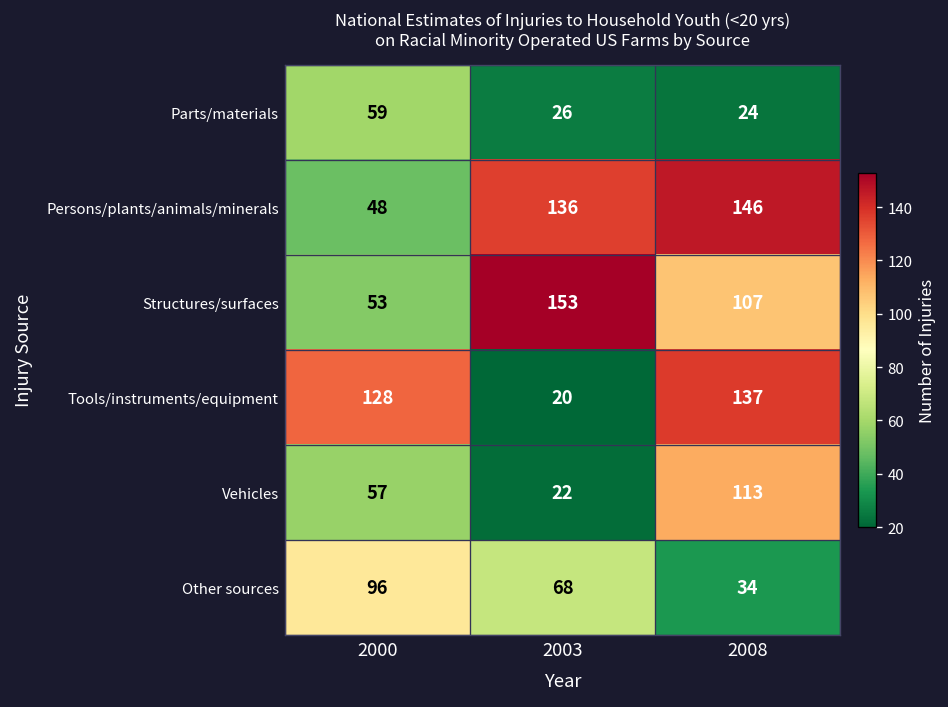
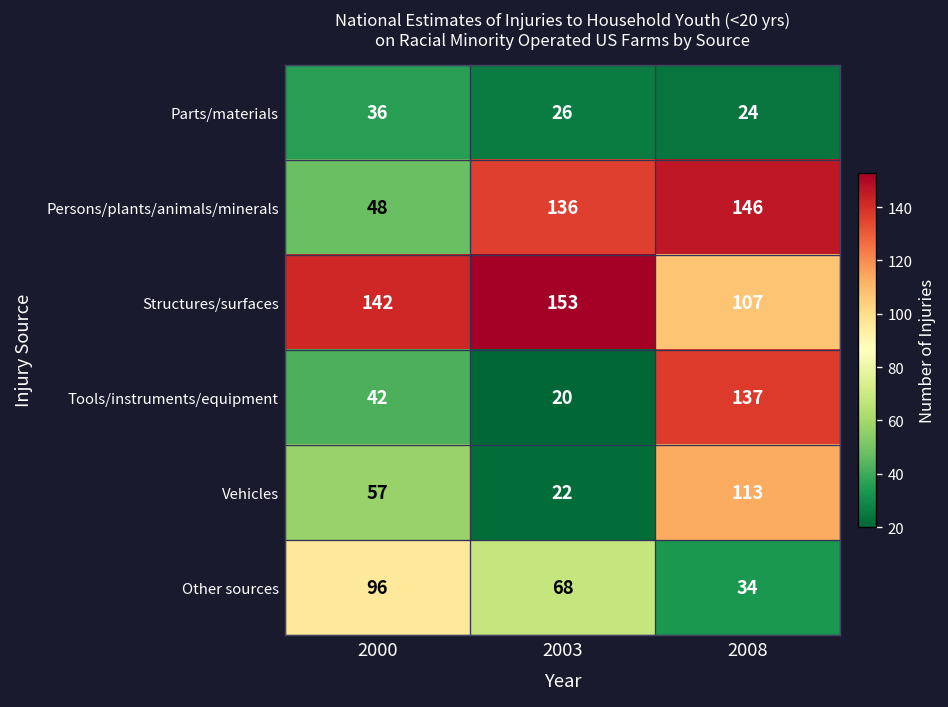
Parts/materials, 2000: 59 -> 36
Structures/surfaces, 2000: 53 -> 142
Tools/instruments/equipment, 2000: 128 -> 42
